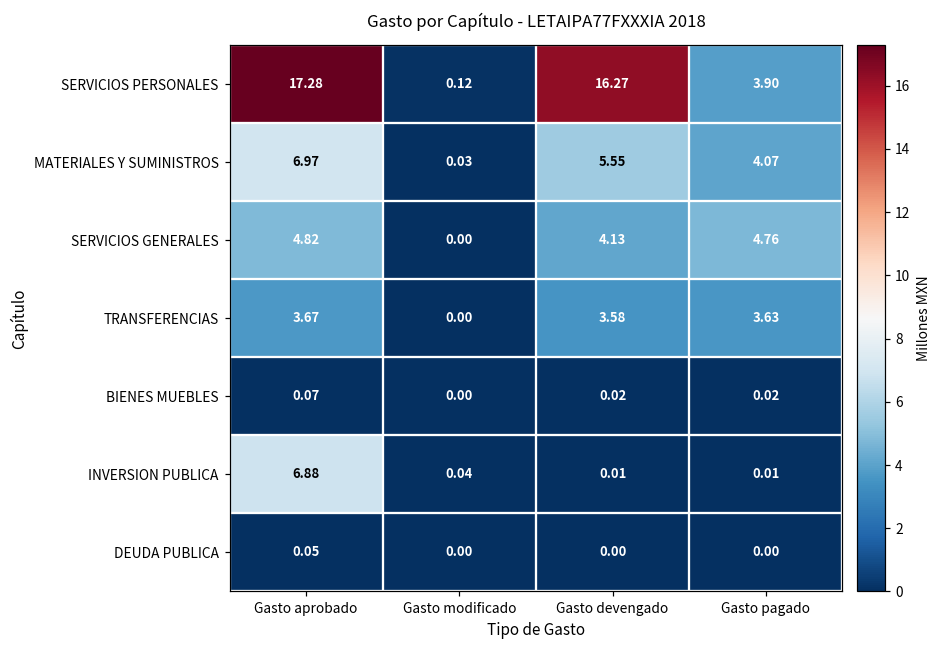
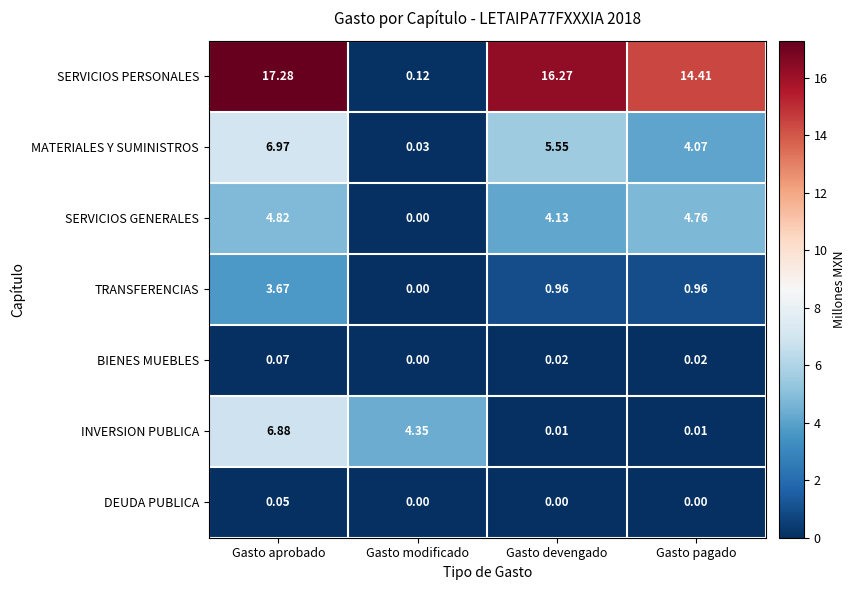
SERVICIOS PERSONALES, Gasto pagado: 3.90 -> 14.41
TRANSFERENCIAS, Gasto devengado: 3.58 -> 0.96
TRANSFERENCIAS, Gasto pagado: 3.63 -> 0.96
INVERSION PUBLICA, Gasto modificado: 0.04 -> 4.35
